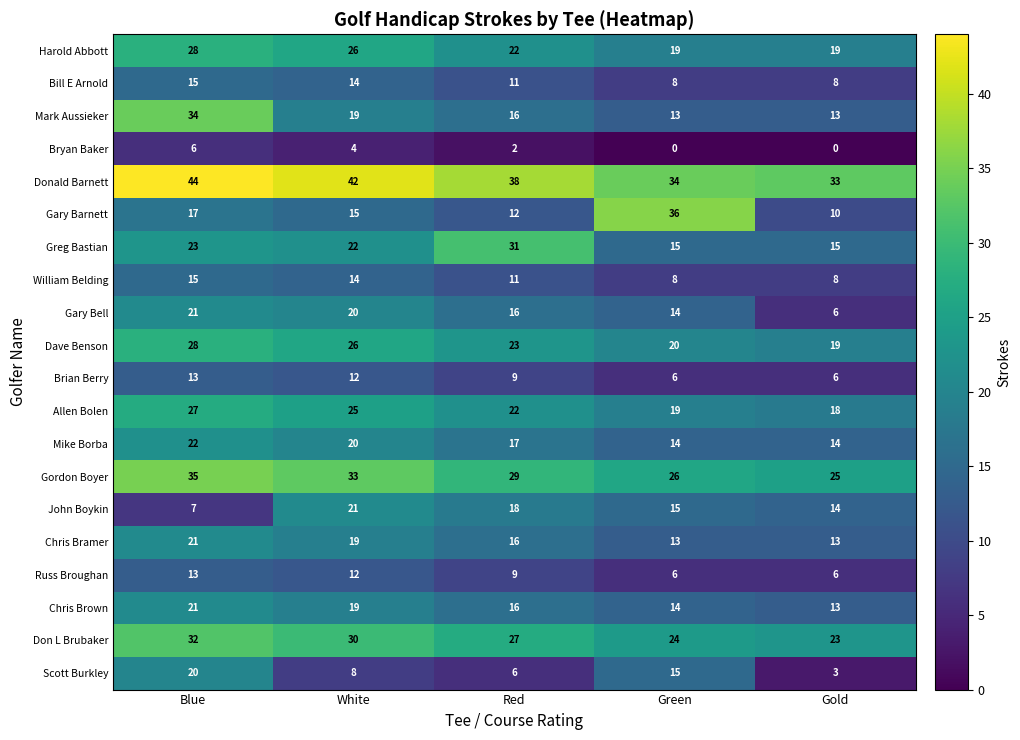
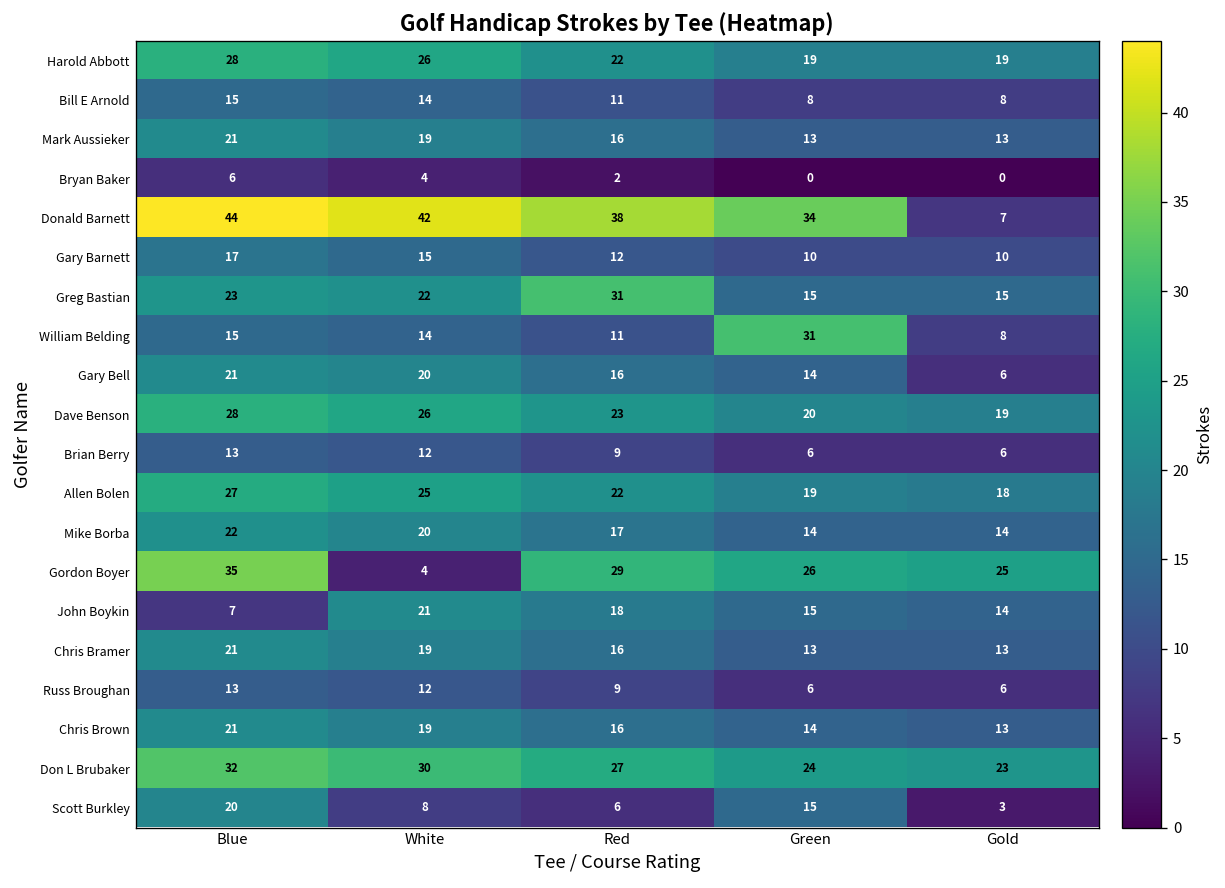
Mark Aussieker, Blue: 34 -> 21
Donald Barnett, Gold: 33 -> 7
Gary Barnett, Green: 36 -> 10
William Belding, Green: 8 -> 31
Gordon Boyer, White: 33 -> 4
